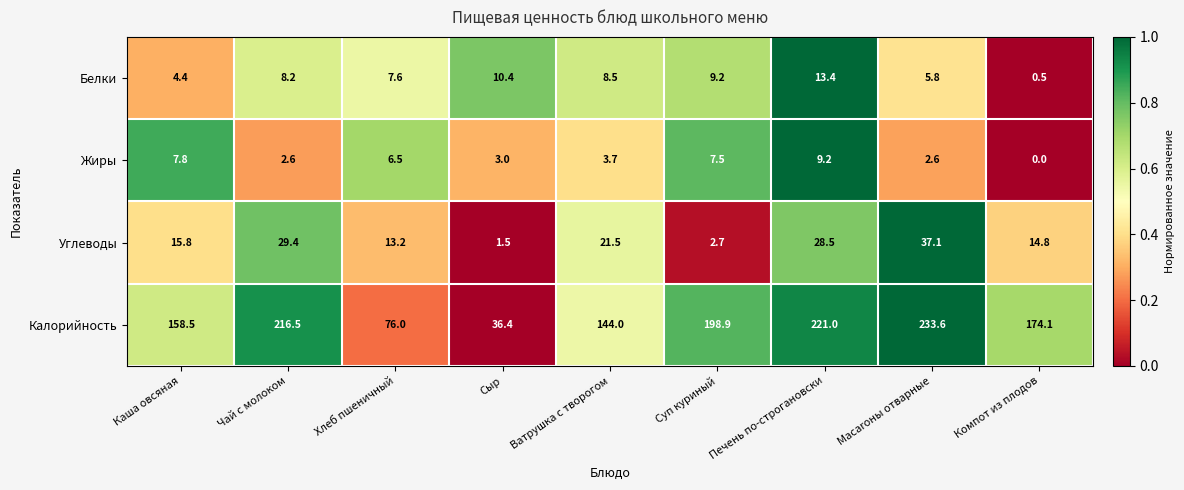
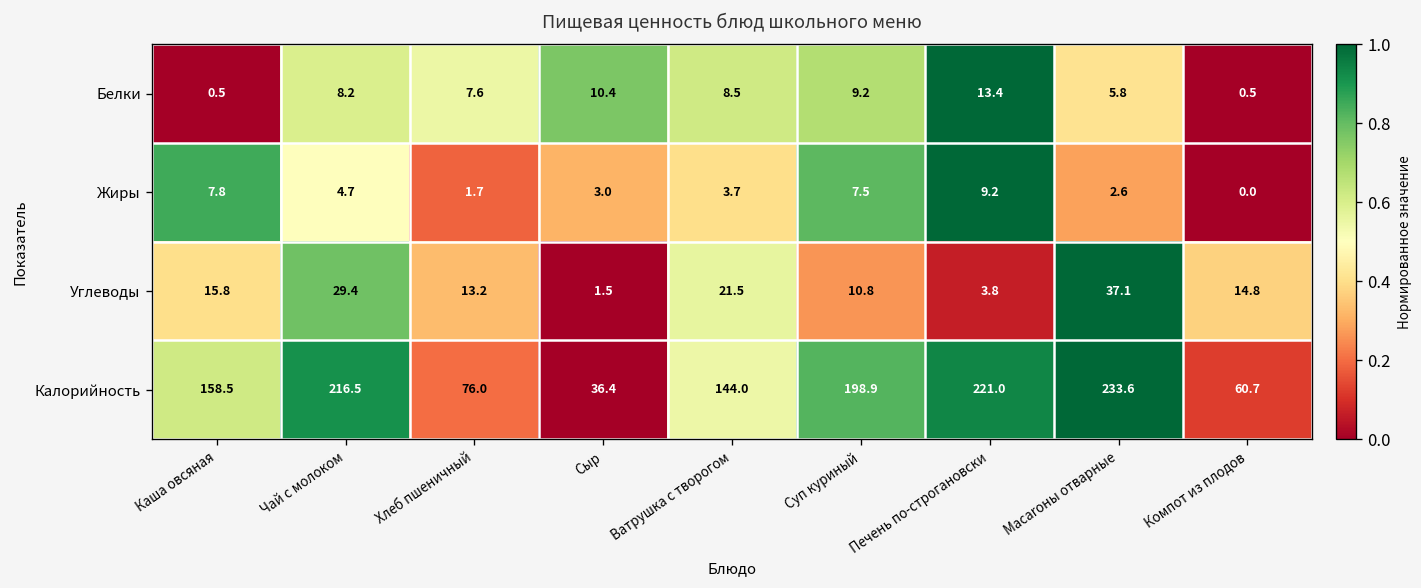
Белки, Каша овсяная: 4.4 -> 0.5
Жиры, Чай с молоком: 2.6 -> 4.7
Жиры, Хлеб пшеничный: 6.5 -> 1.7
Углеводы, Суп куриный: 2.7 -> 10.8
Углеводы, Печень по-строгановски: 28.5 -> 3.8
Калорийность, Компот из плодов: 174.1 -> 60.7
